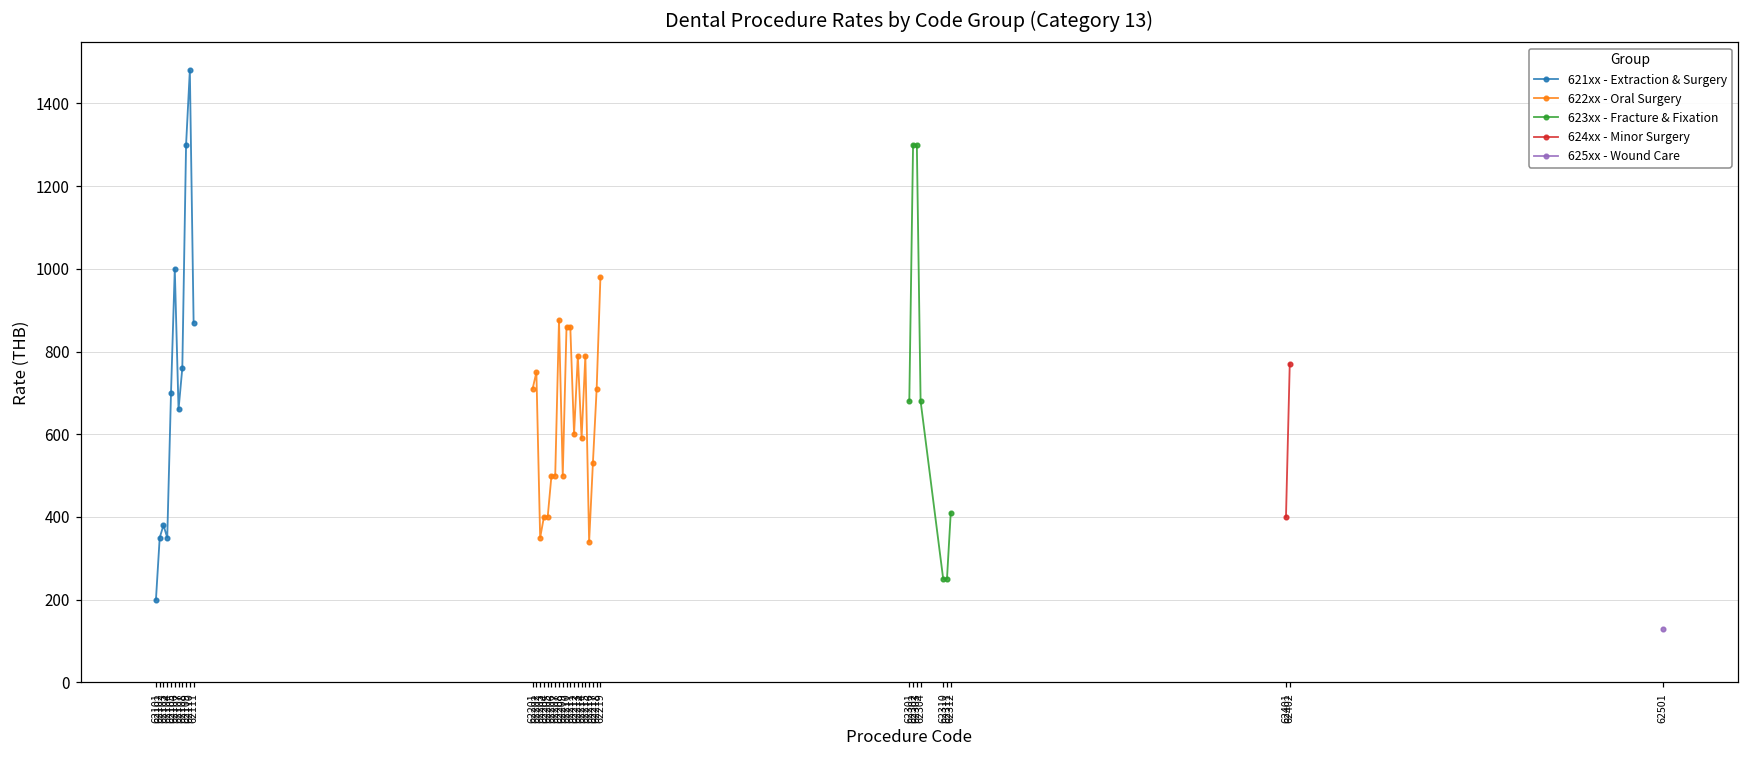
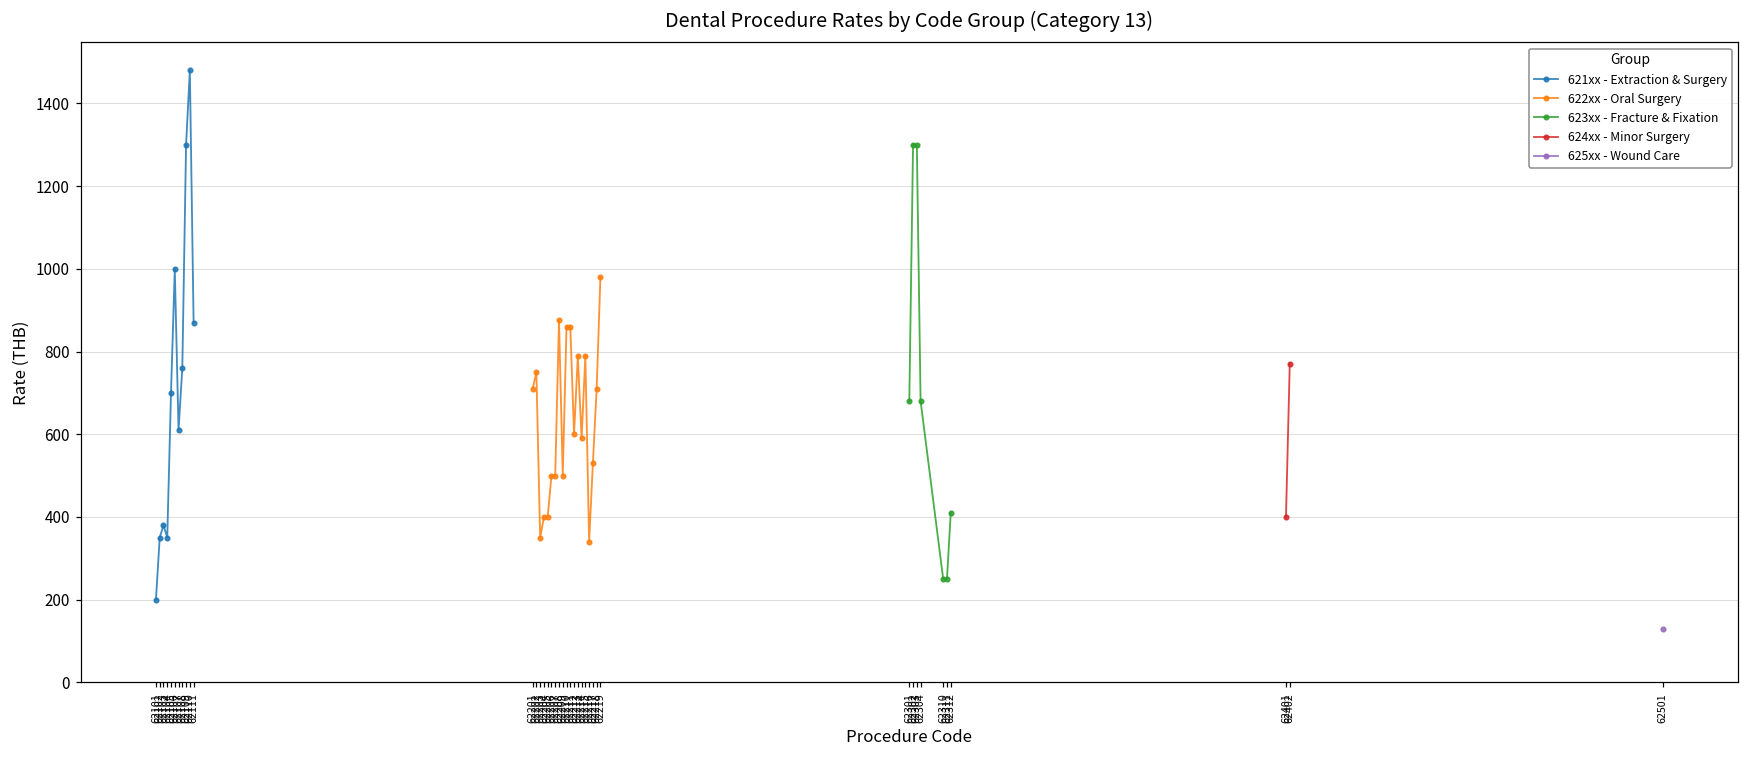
621xx - Extraction & Surgery, 62107: 660 -> 610
